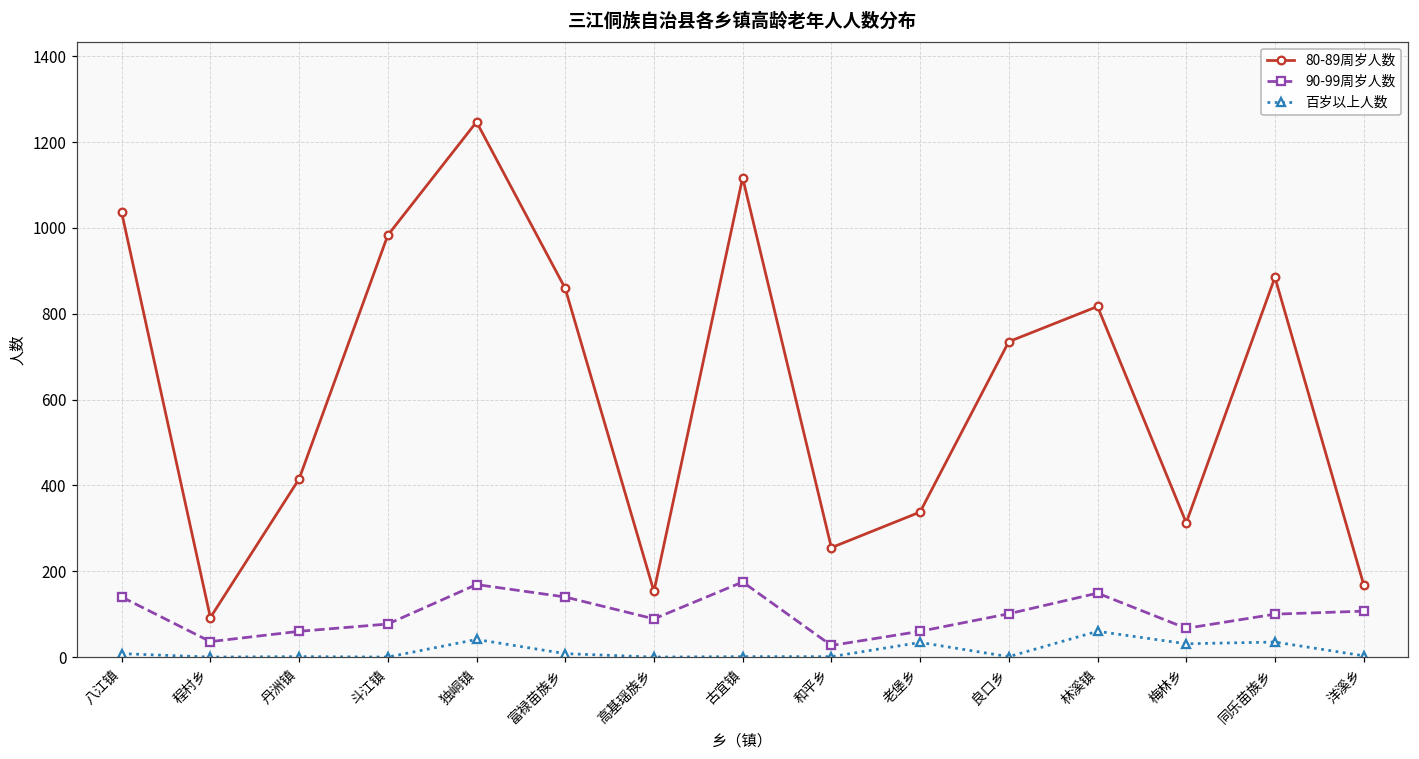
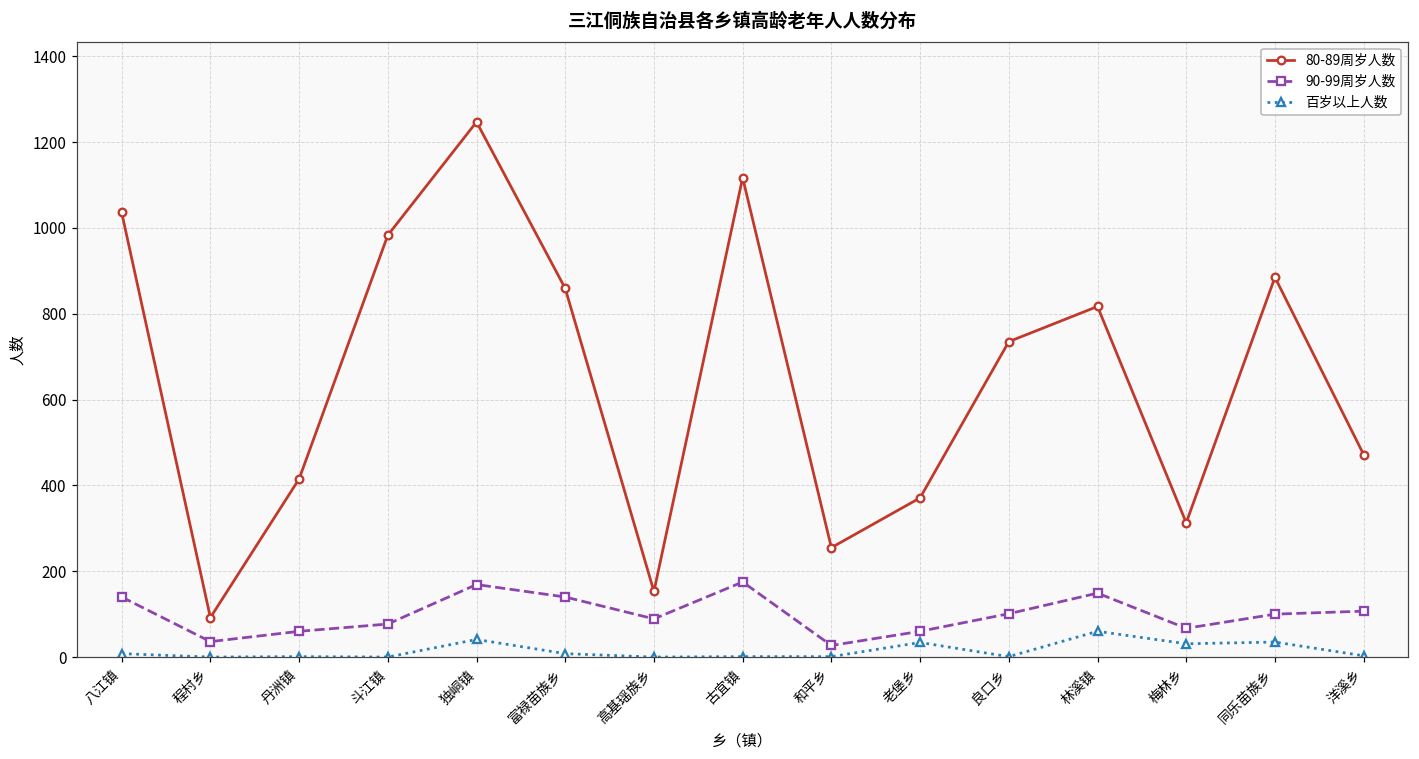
80-89周岁人数, 老堡乡: 340 -> 370
80-89周岁人数, 洋溪乡: 170 -> 470
